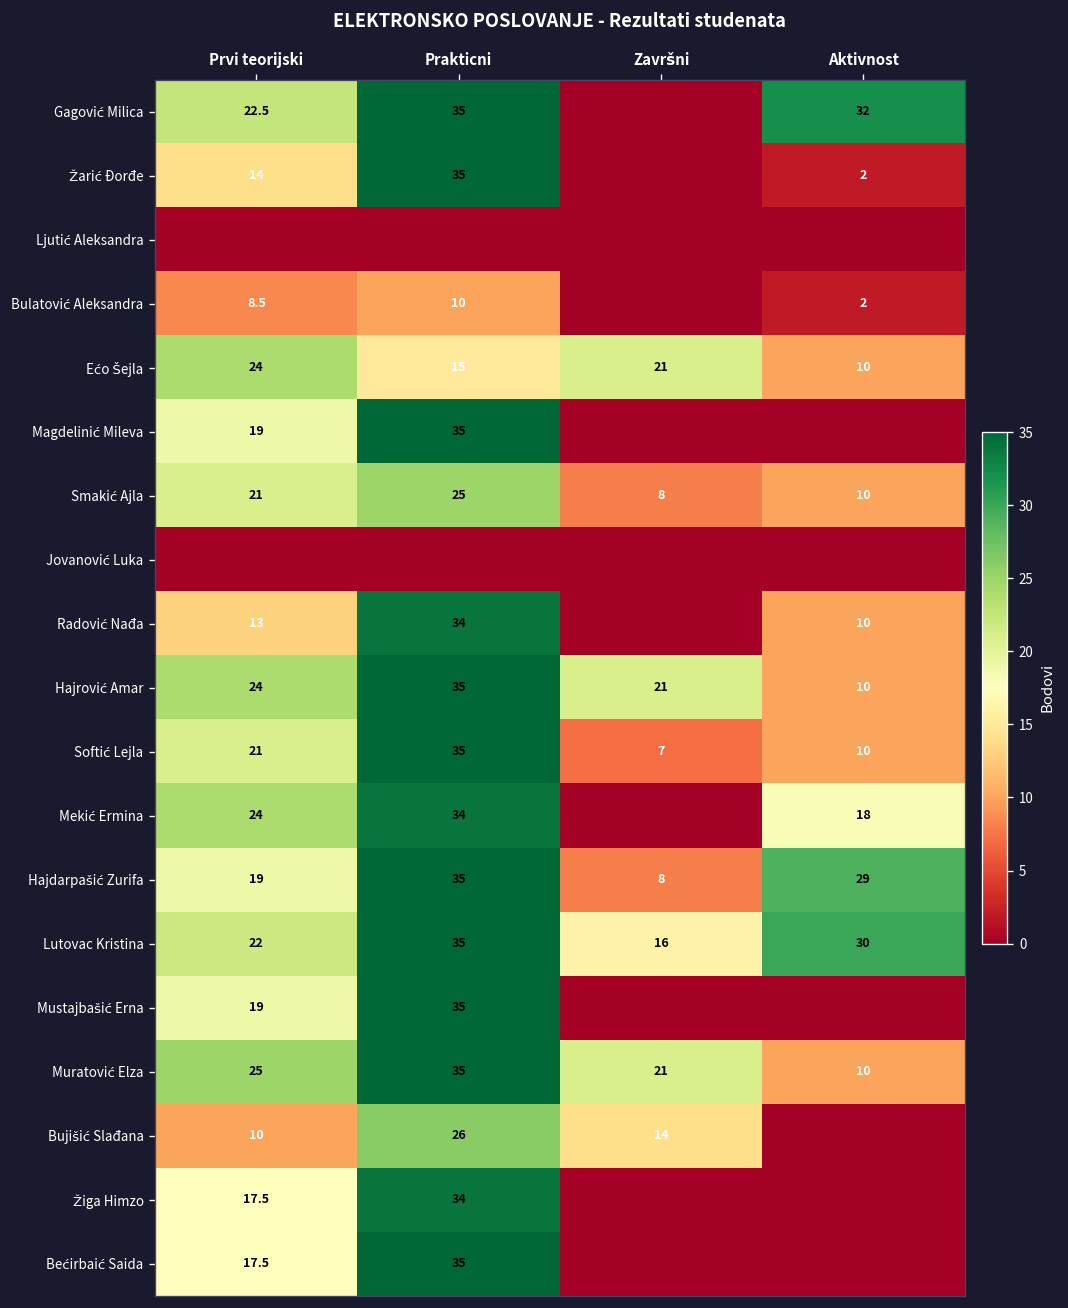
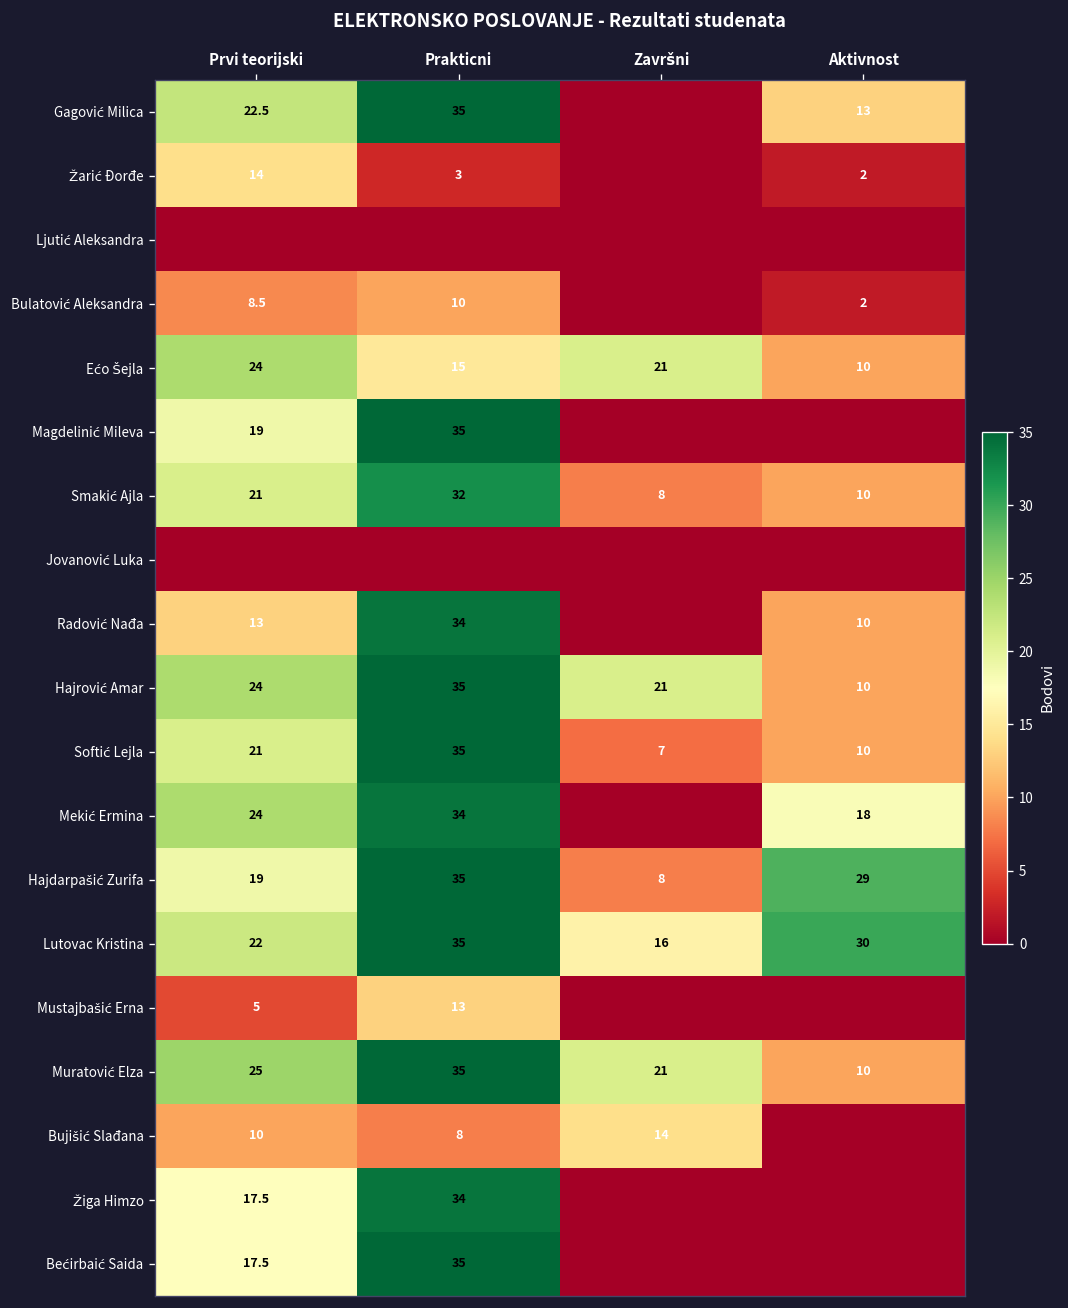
Gagović Milica, Aktivnost: 32 -> 13
Žarić Đorđe, Prakticni: 35 -> 3
Smakić Ajla, Prakticni: 25 -> 32
Mustajbašić Erna, Prvi teorijski: 19 -> 5
Mustajbašić Erna, Prakticni: 35 -> 13
Bujišić Slađana, Prakticni: 26 -> 8
